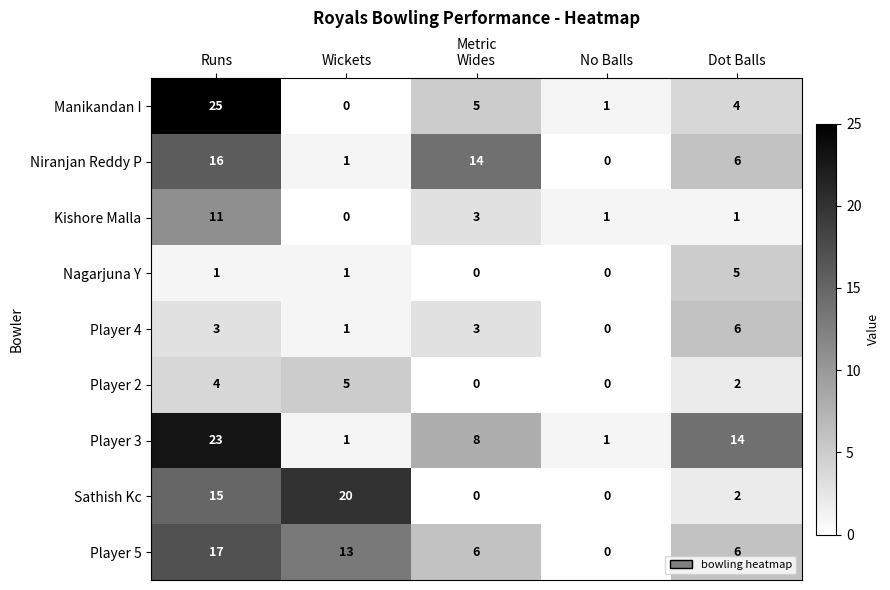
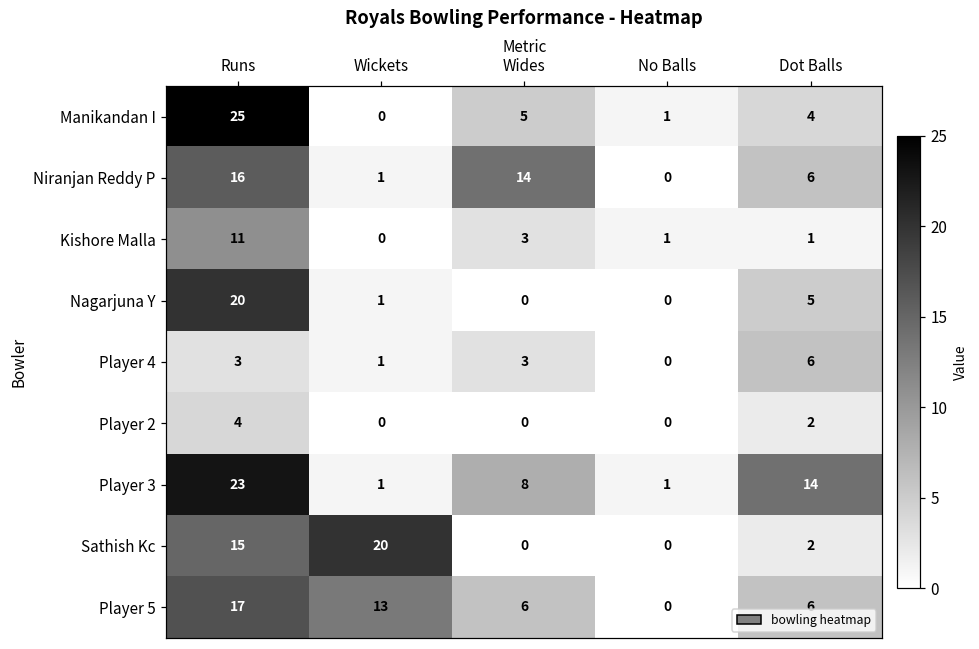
Nagarjuna Y, Runs: 1 -> 20
Player 2, Wickets: 5 -> 0
